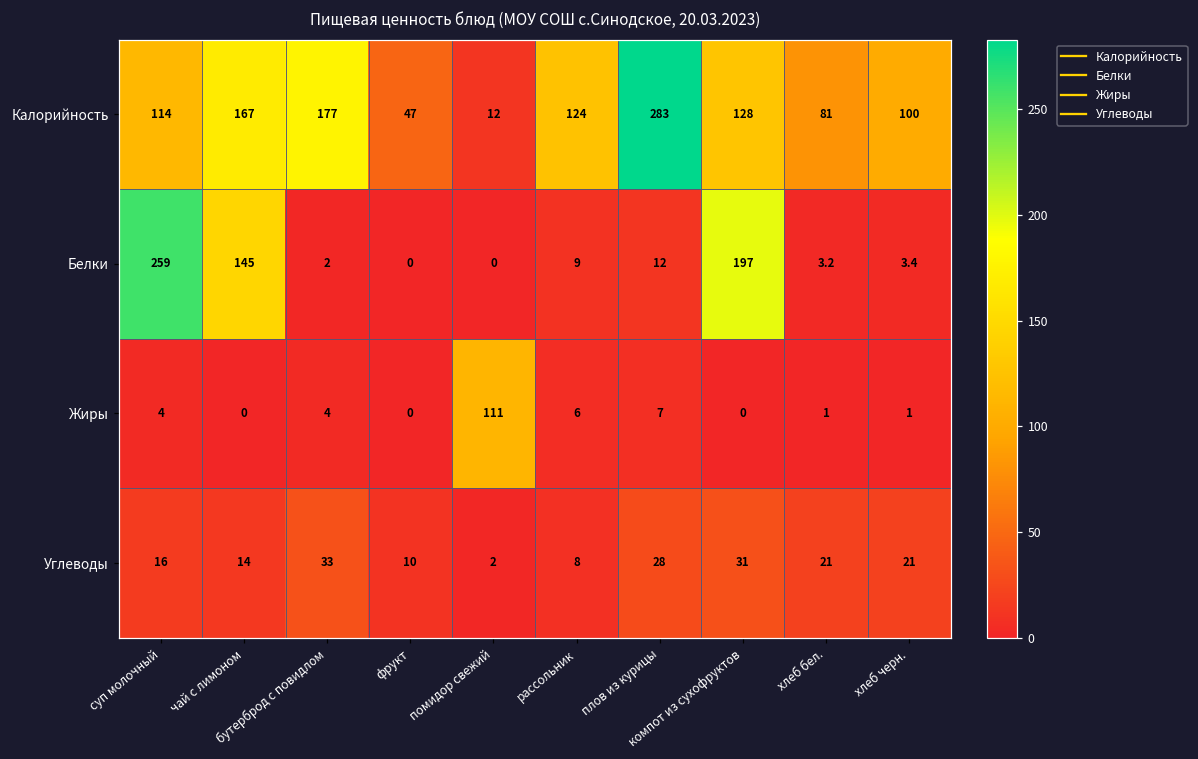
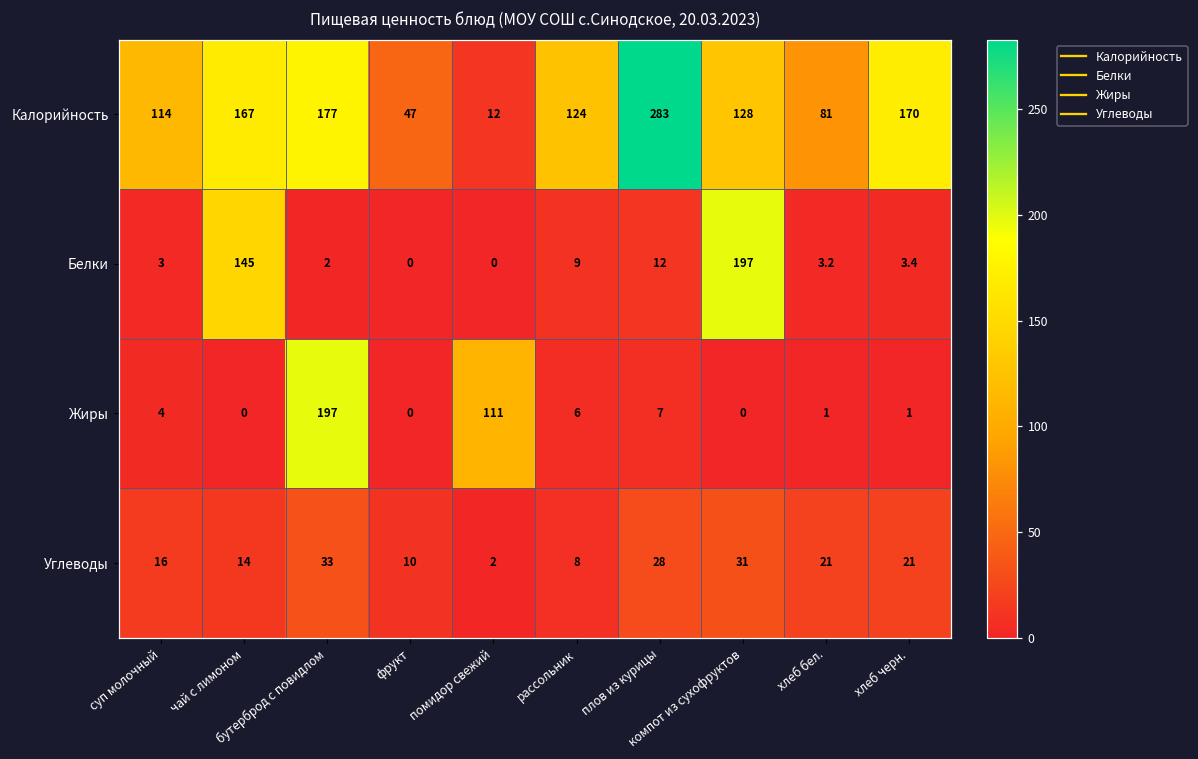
Калорийность, хлеб черн.: 100 -> 170
Белки, суп молочный: 259 -> 3
Жиры, бутерброд с повидлом: 4 -> 197
